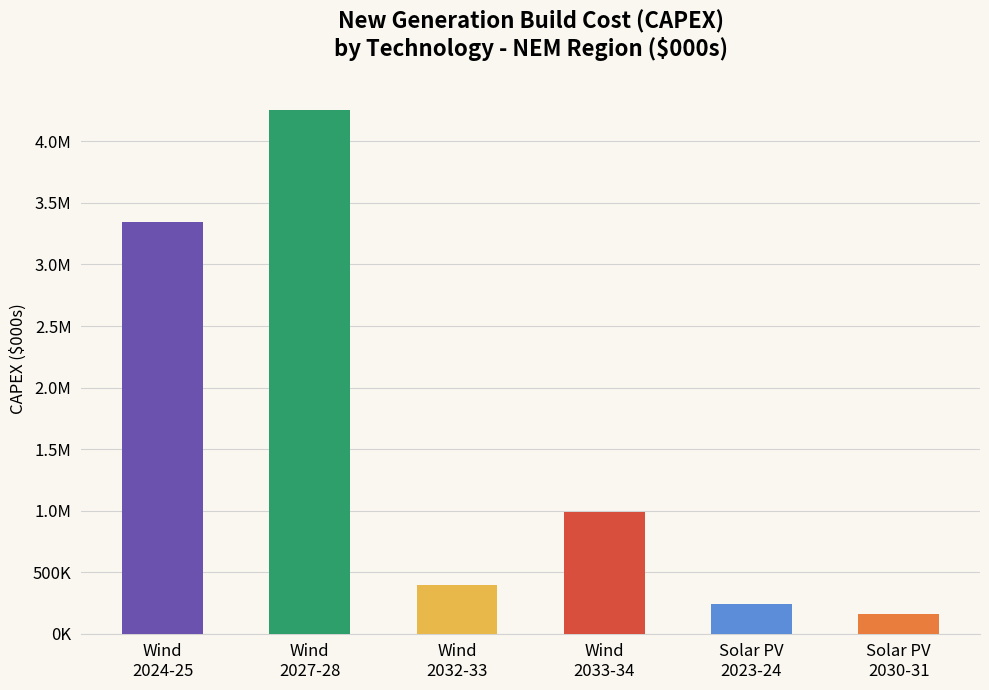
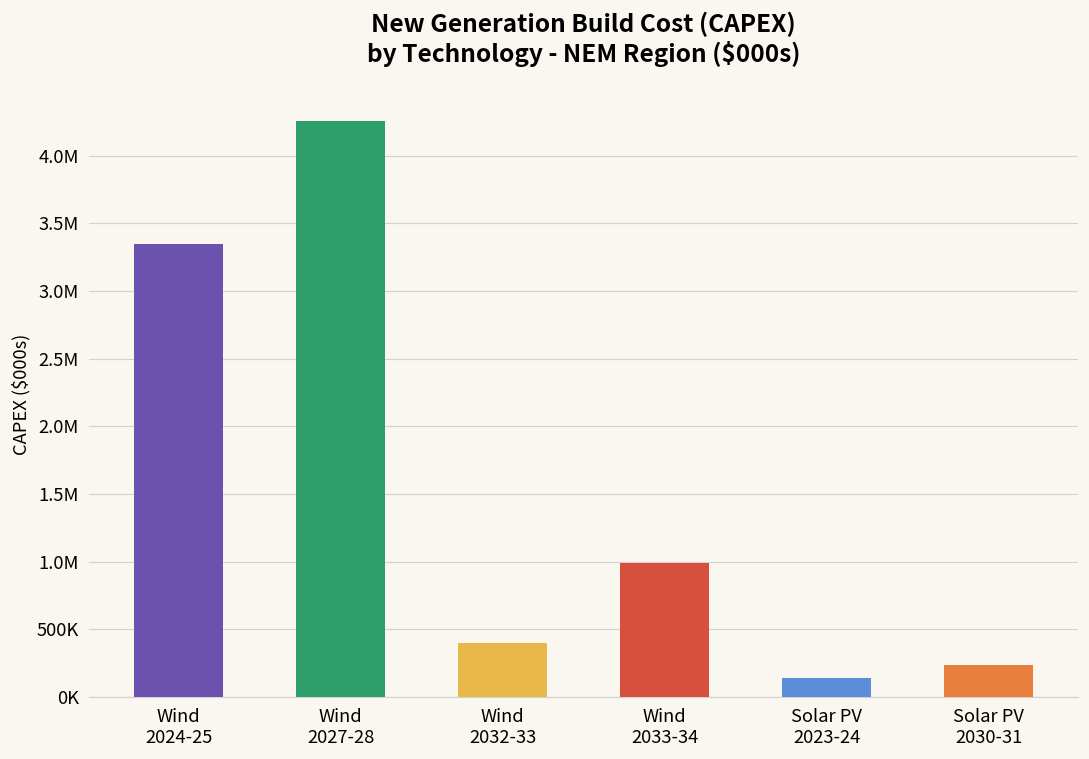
Solar PV 2023-24: 240000 -> 140000
Solar PV 2030-31: 160000 -> 240000
